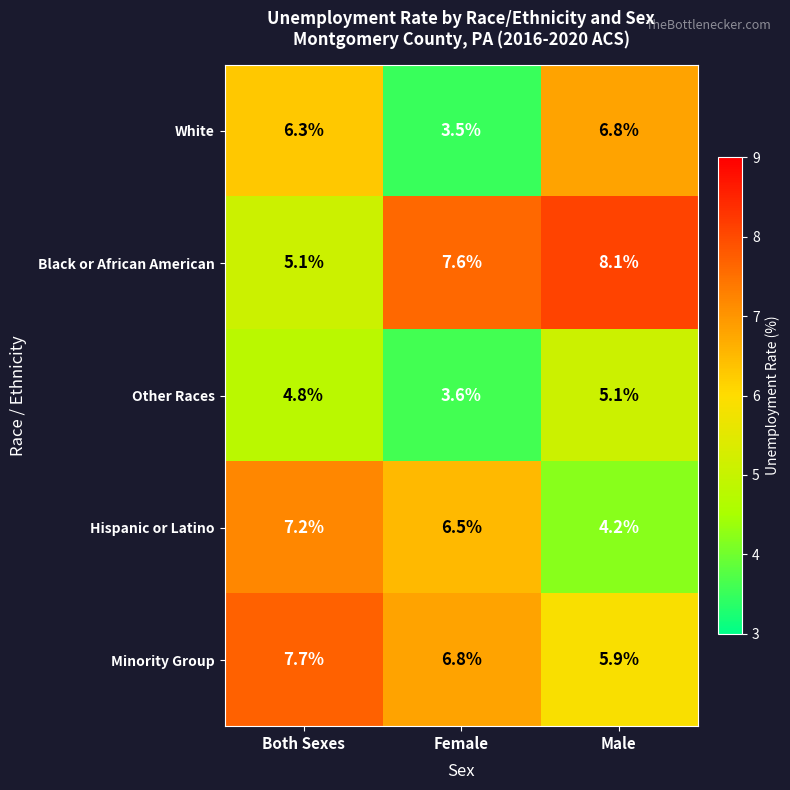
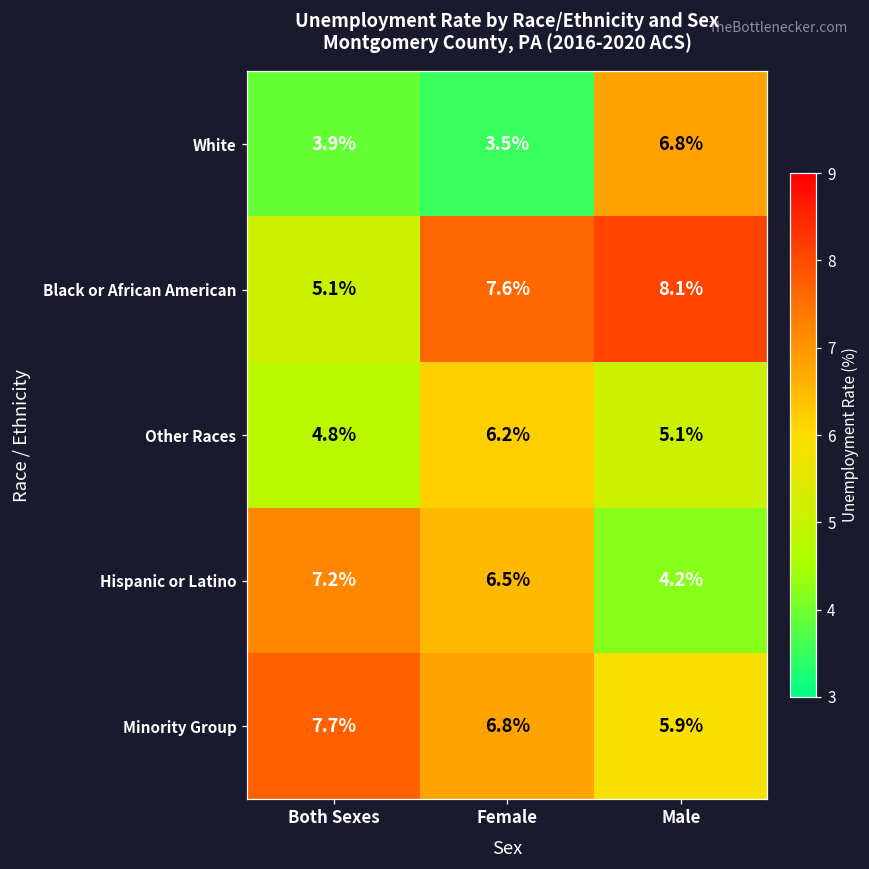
White, Both Sexes: 6.3% -> 3.9%
Other Races, Female: 3.6% -> 6.2%
